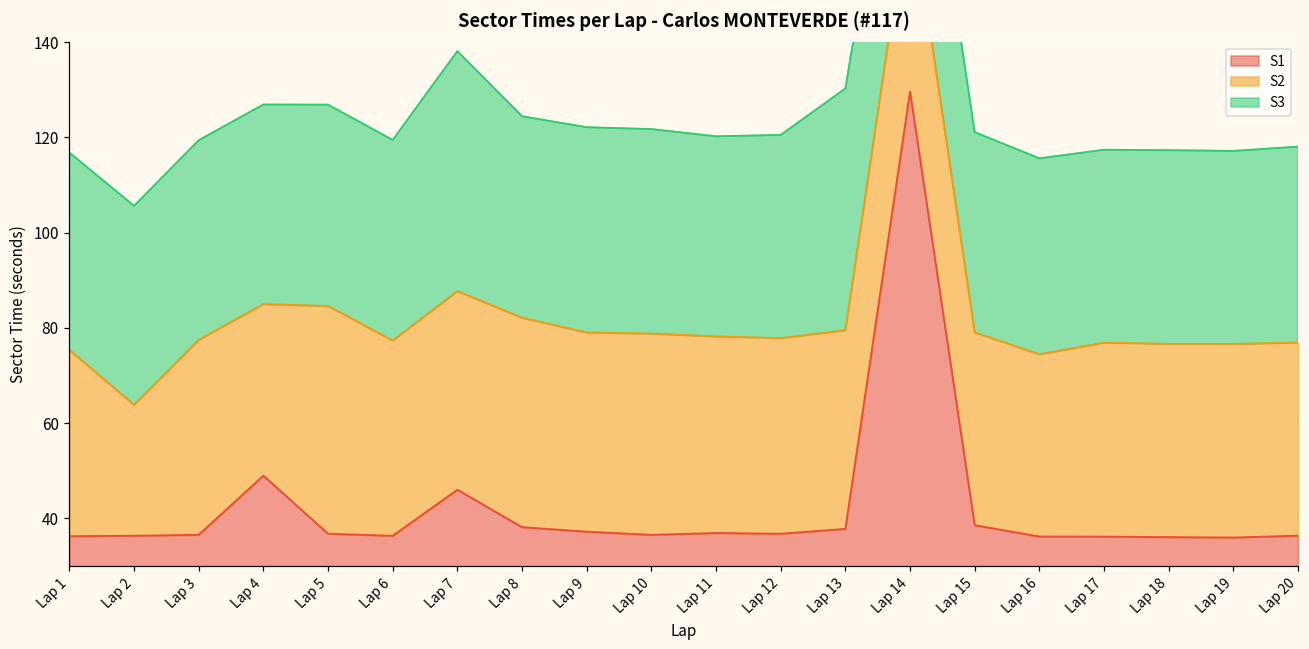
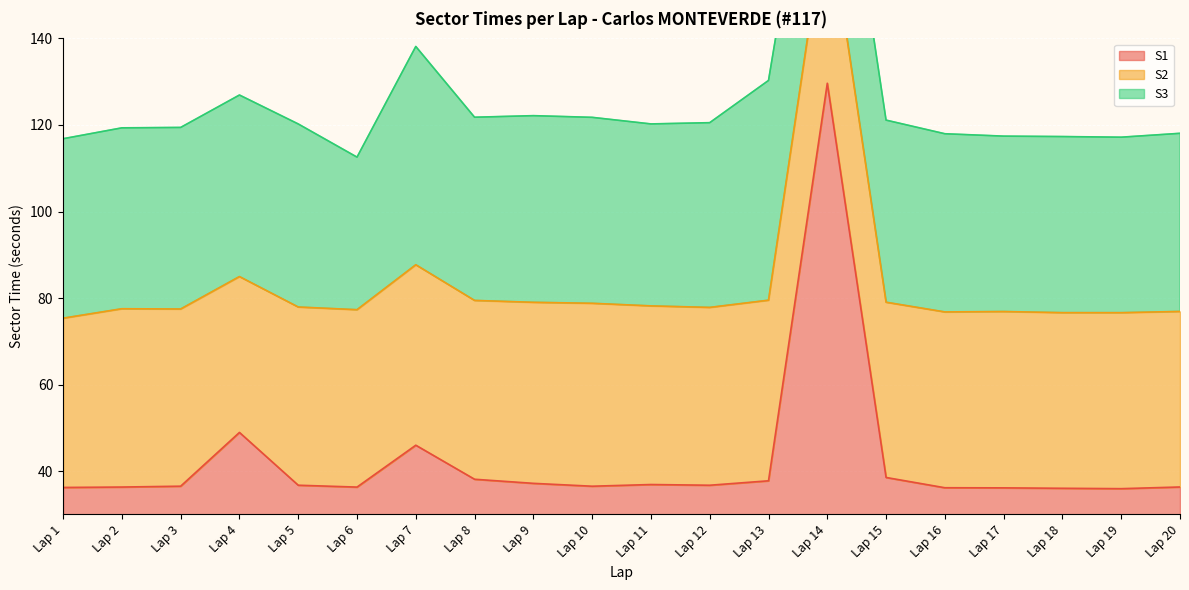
S2, Lap 2: 28 -> 41
S2, Lap 5: 48 -> 41
S3, Lap 6: 42 -> 35
S2, Lap 8: 44 -> 41
S2, Lap 16: 38 -> 41
